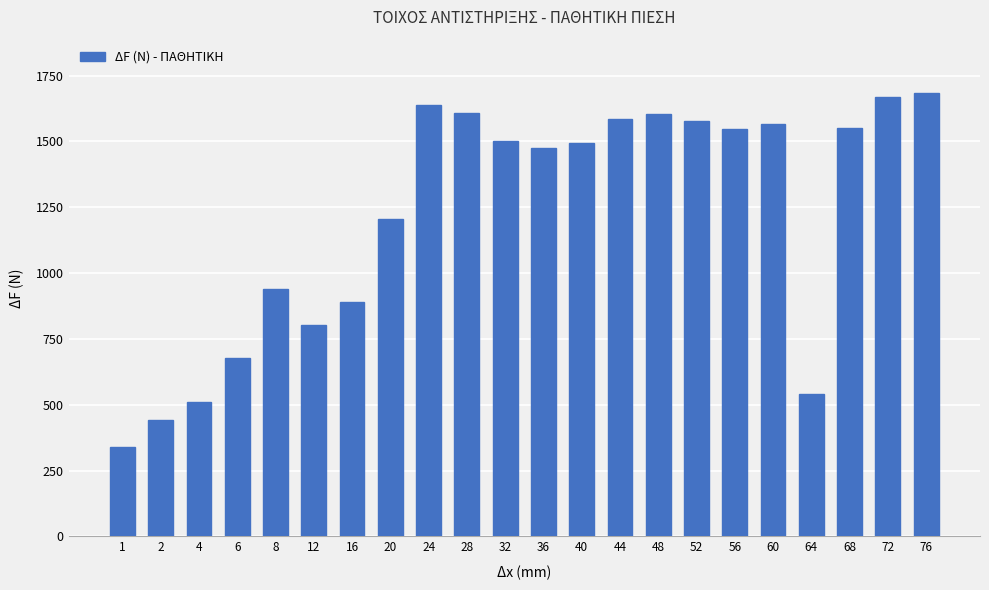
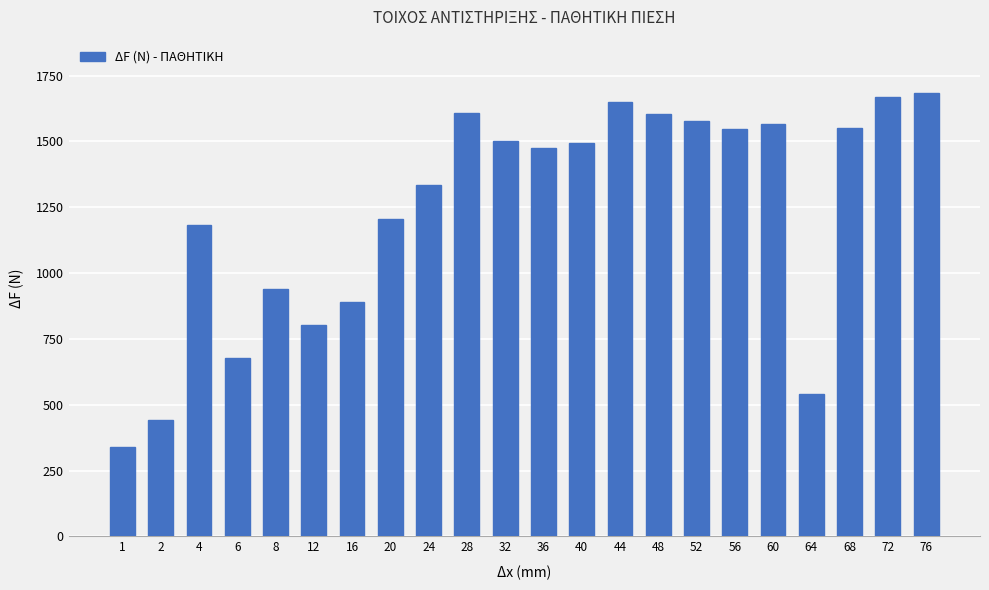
4: 510 -> 1180
24: 1640 -> 1340
44: 1580 -> 1650
